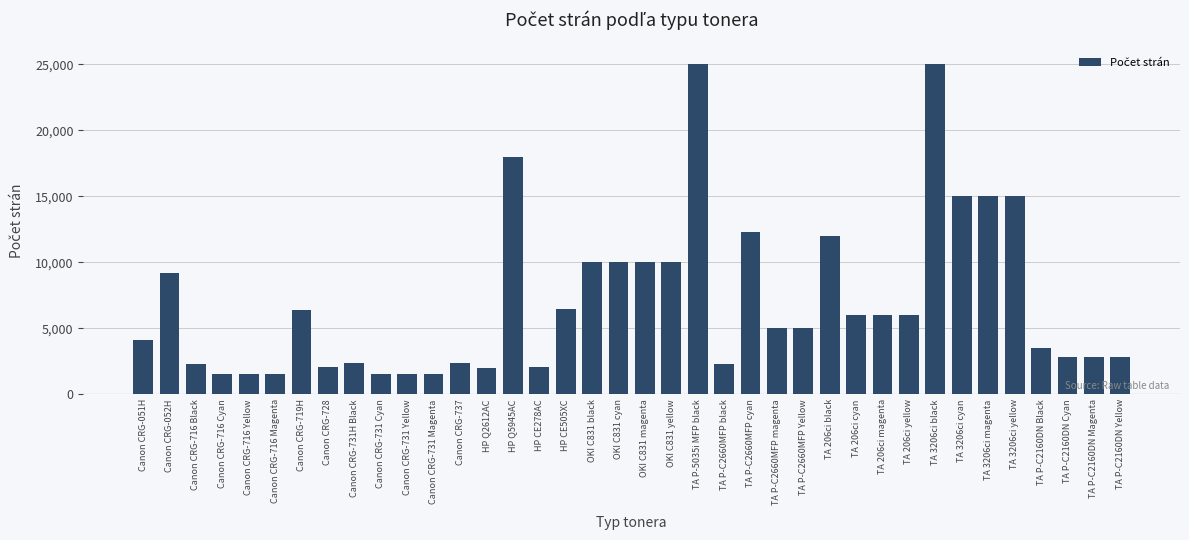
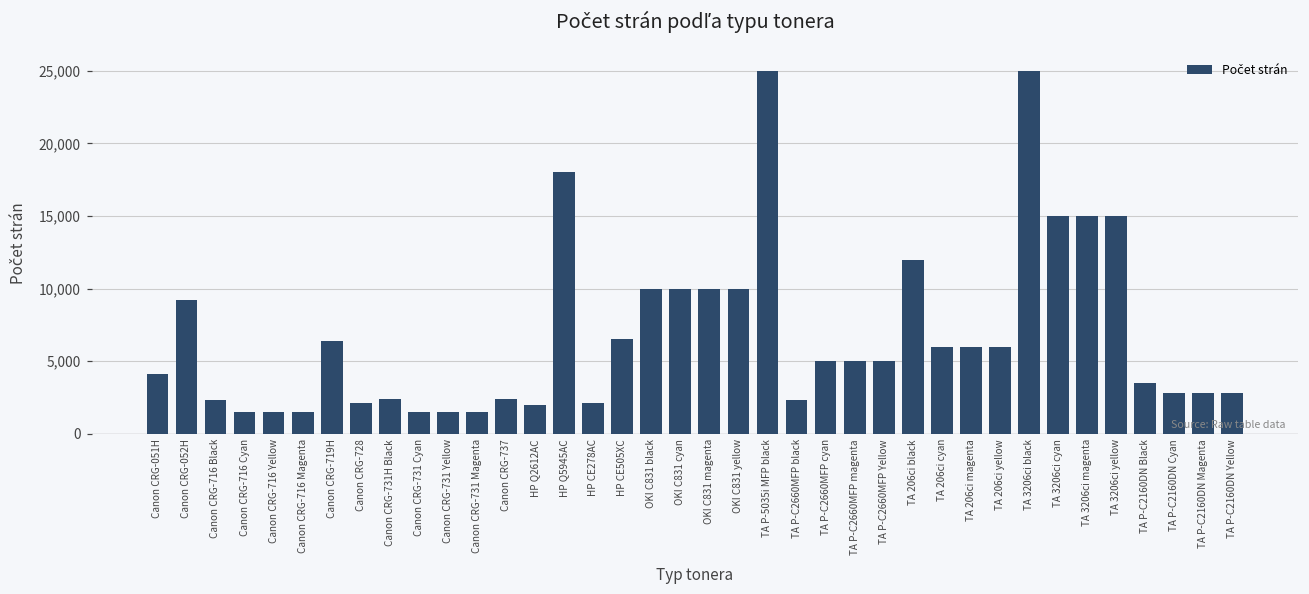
TA P-C2660MFP cyan: 12,300 -> 5,000
